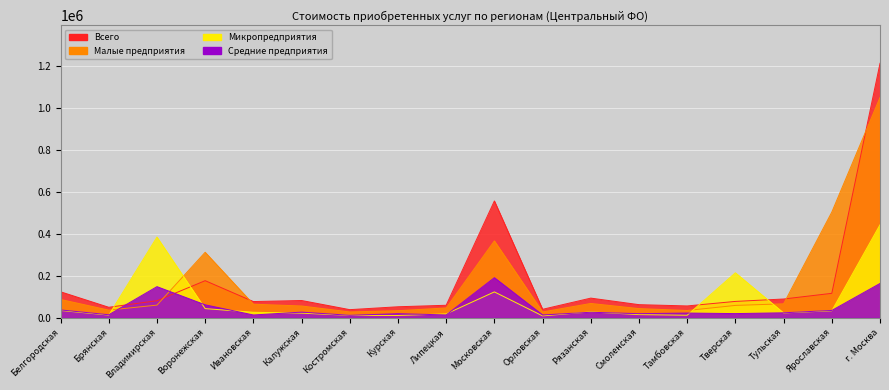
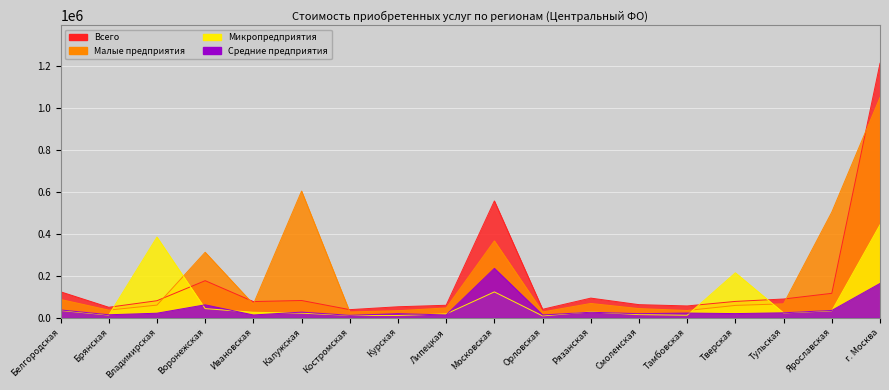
Средние предприятия, Владимирская: 150000 -> 20000
Малые предприятия, Калужская: 60000 -> 600000
Средние предприятия, Московская: 190000 -> 230000
